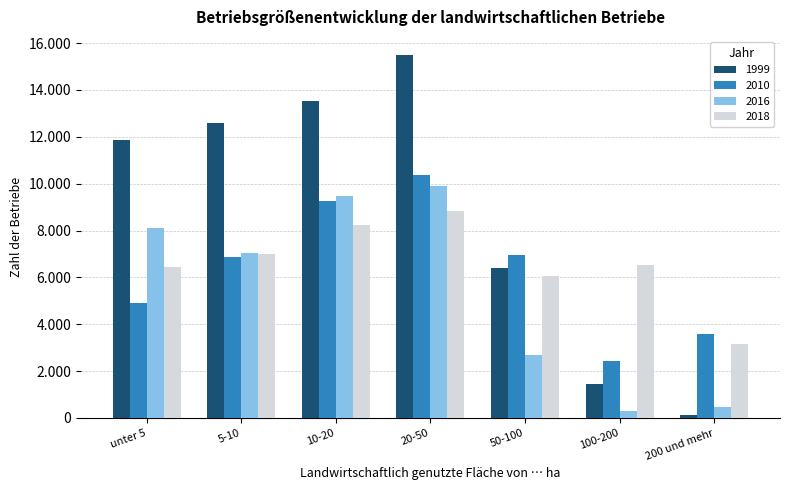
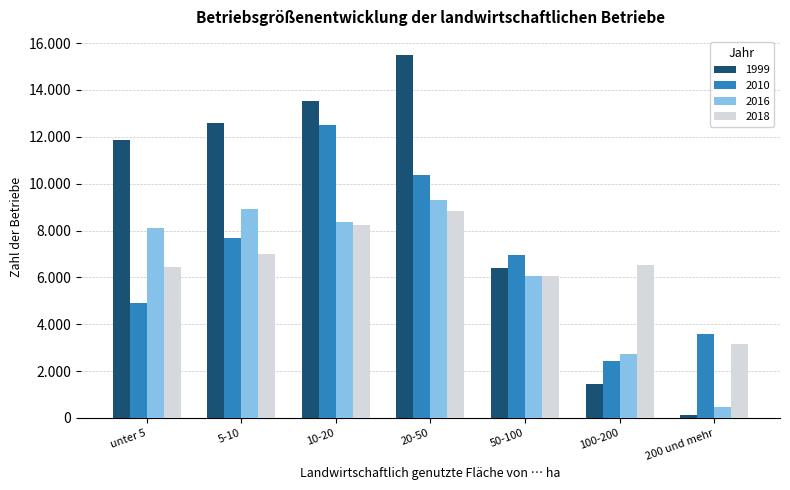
2010, 5-10: 6.9 -> 7.7
2016, 5-10: 7.0 -> 8.9
2010, 10-20: 9.3 -> 12.5
2016, 10-20: 9.5 -> 8.4
2016, 20-50: 9.9 -> 9.3
2016, 50-100: 2.7 -> 6.1
2016, 100-200: 0.3 -> 2.7
